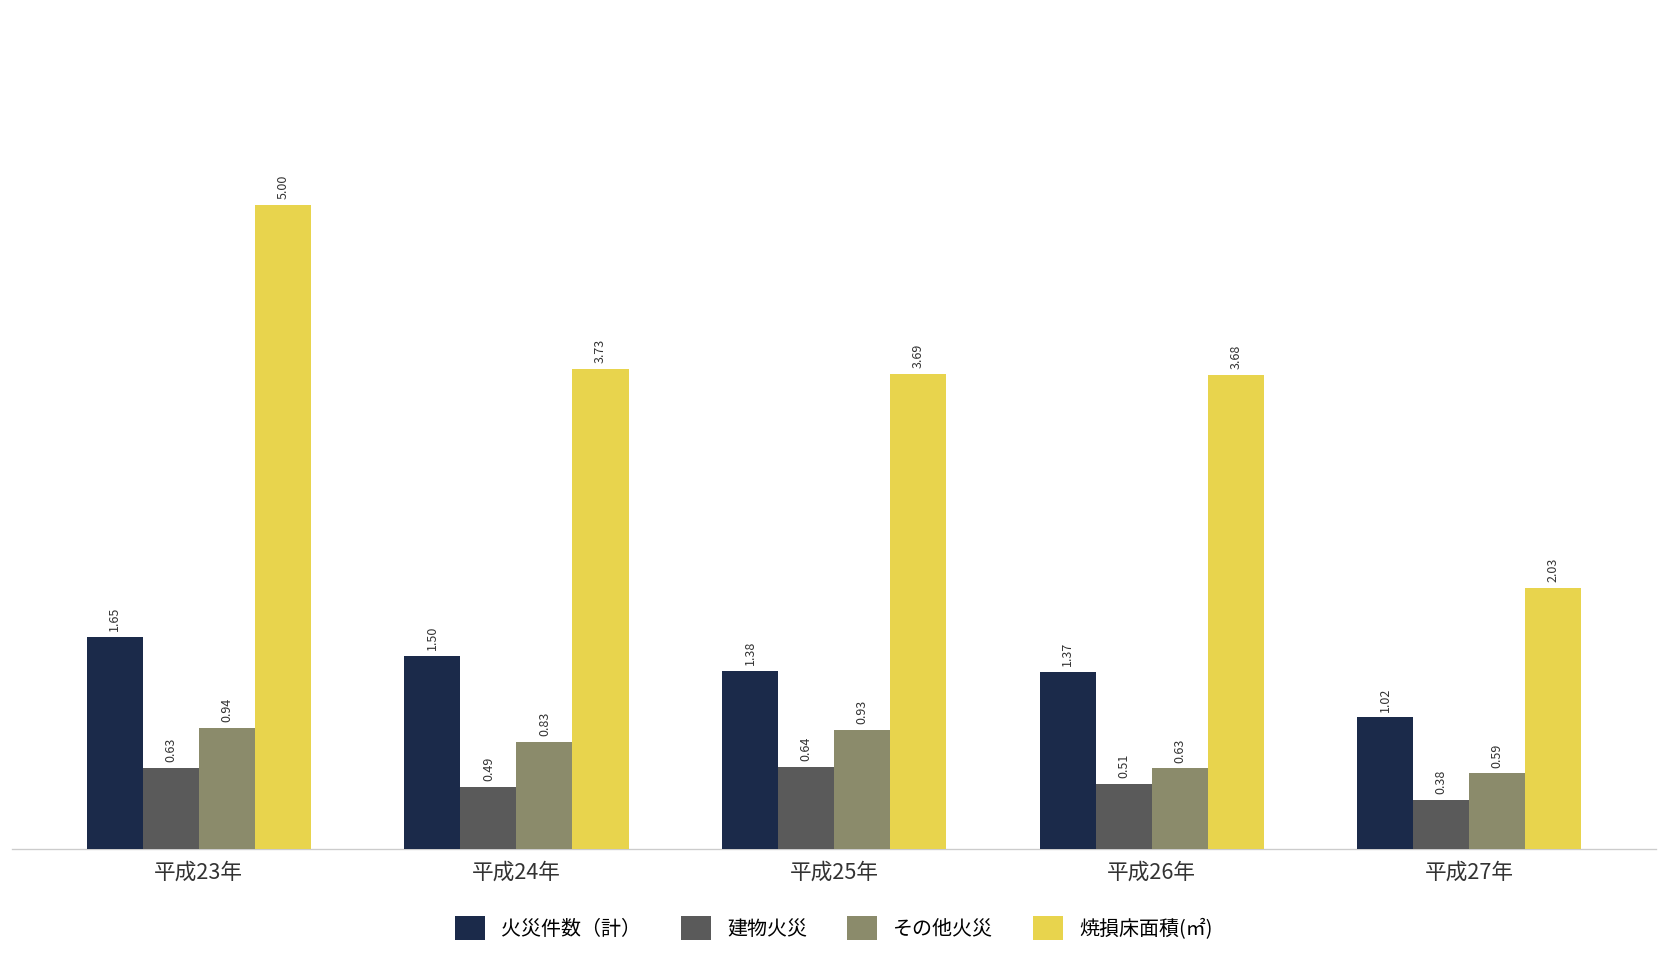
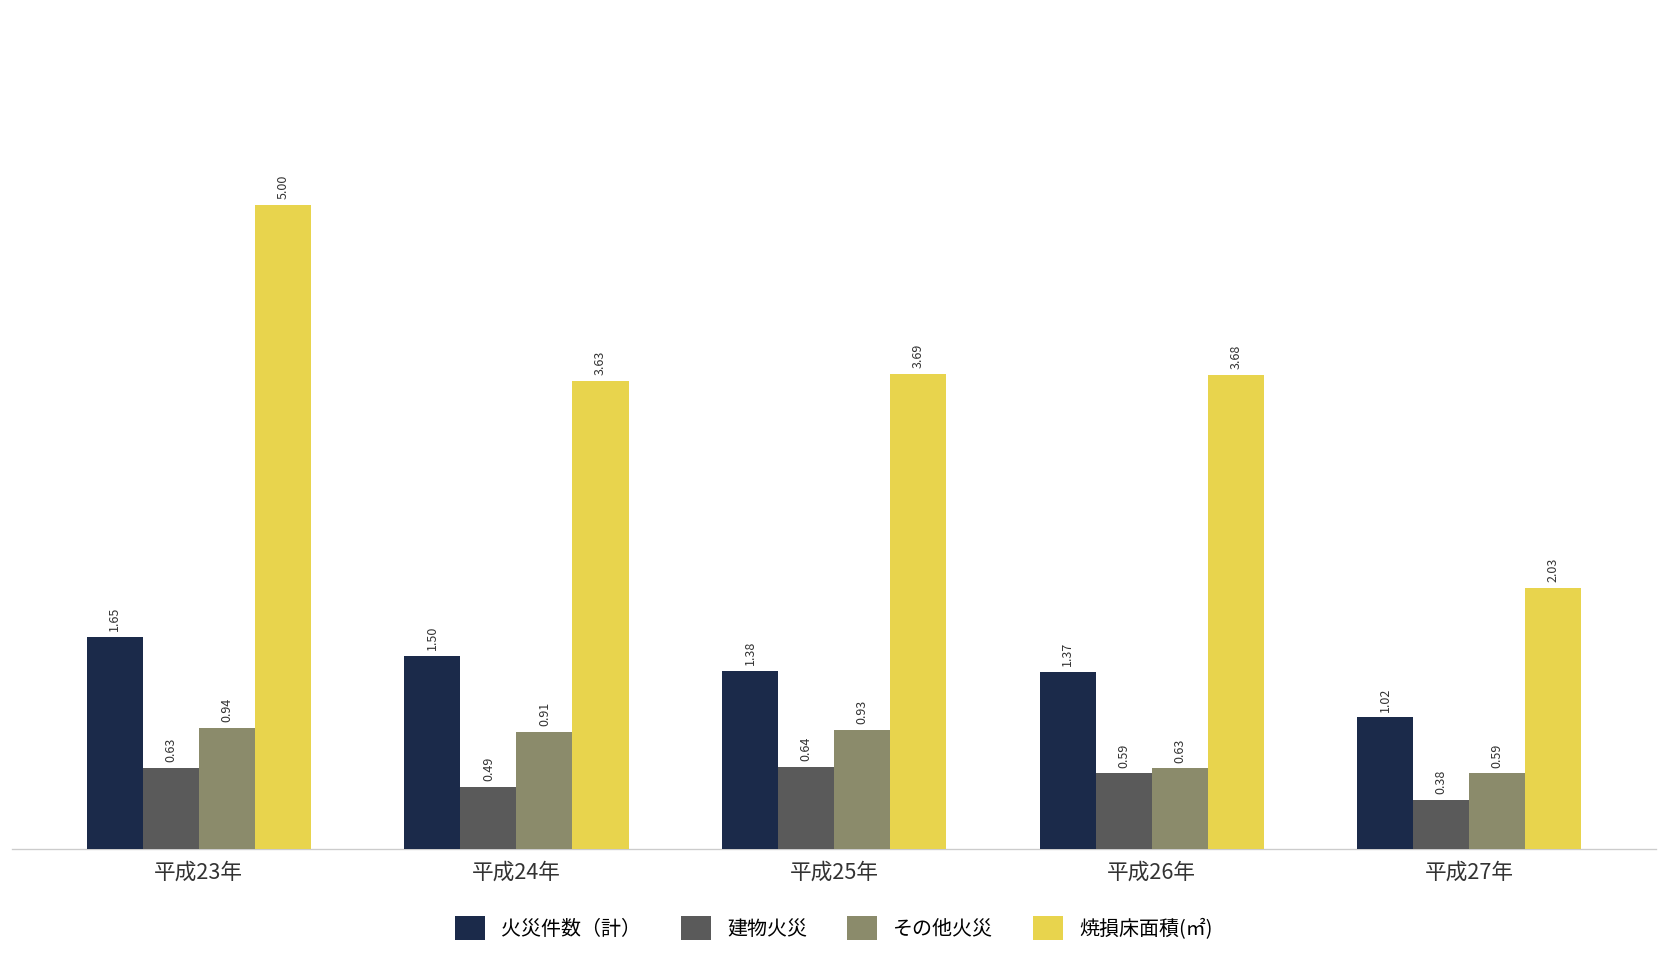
その他火災, 平成24年: 0.83 -> 0.91
焼損床面積(㎡), 平成24年: 3.73 -> 3.63
建物火災, 平成26年: 0.51 -> 0.59
